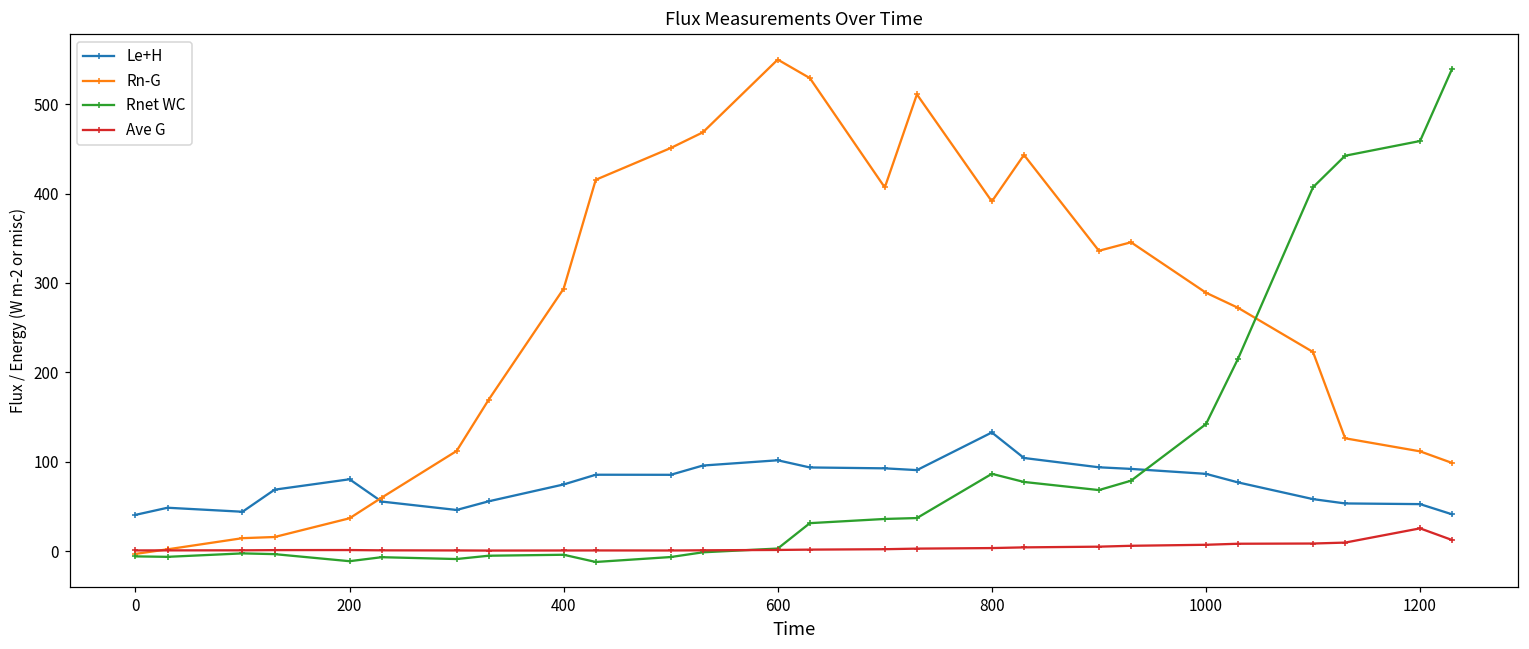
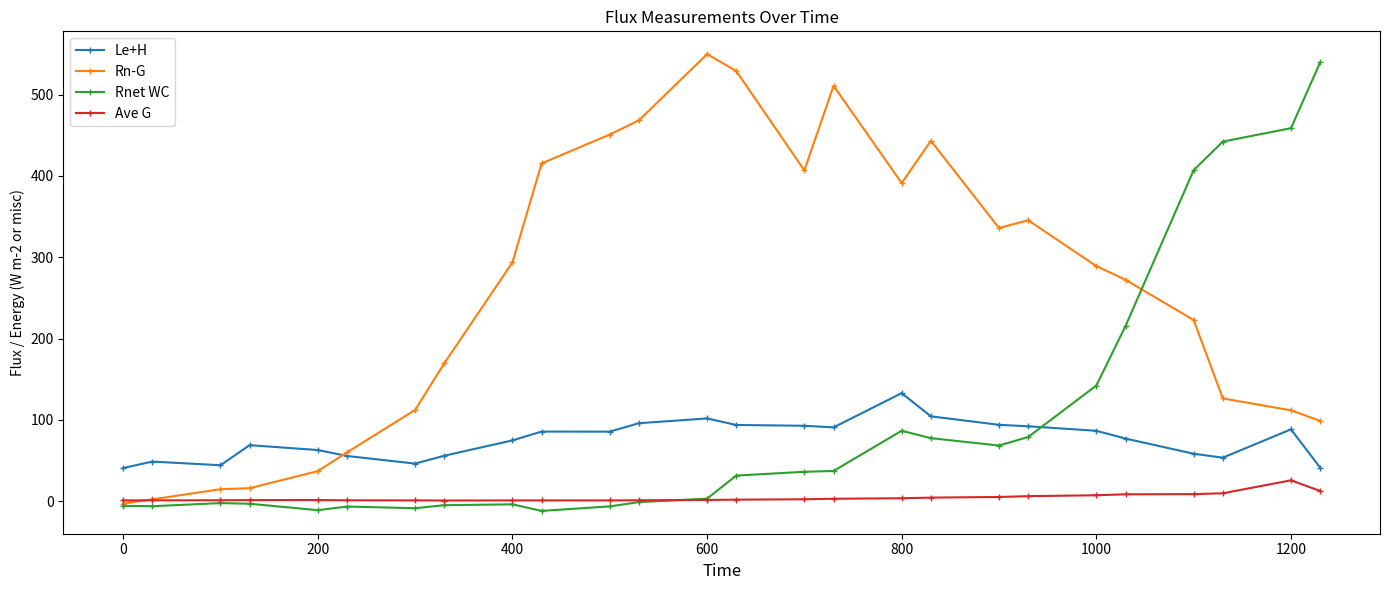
Le+H, 200: 80 -> 60
Le+H, 1200: 50 -> 90
